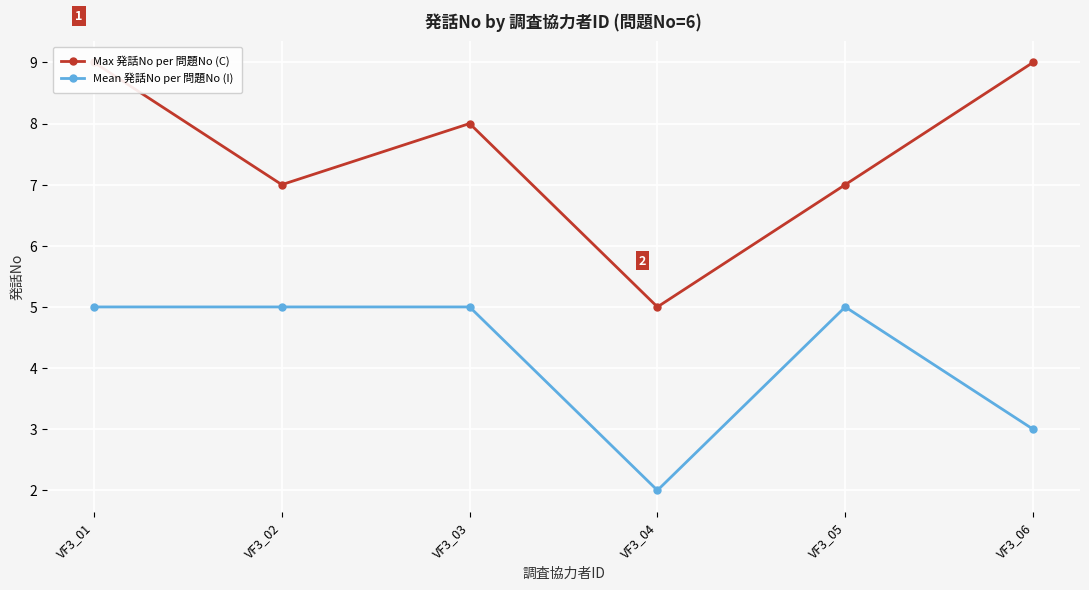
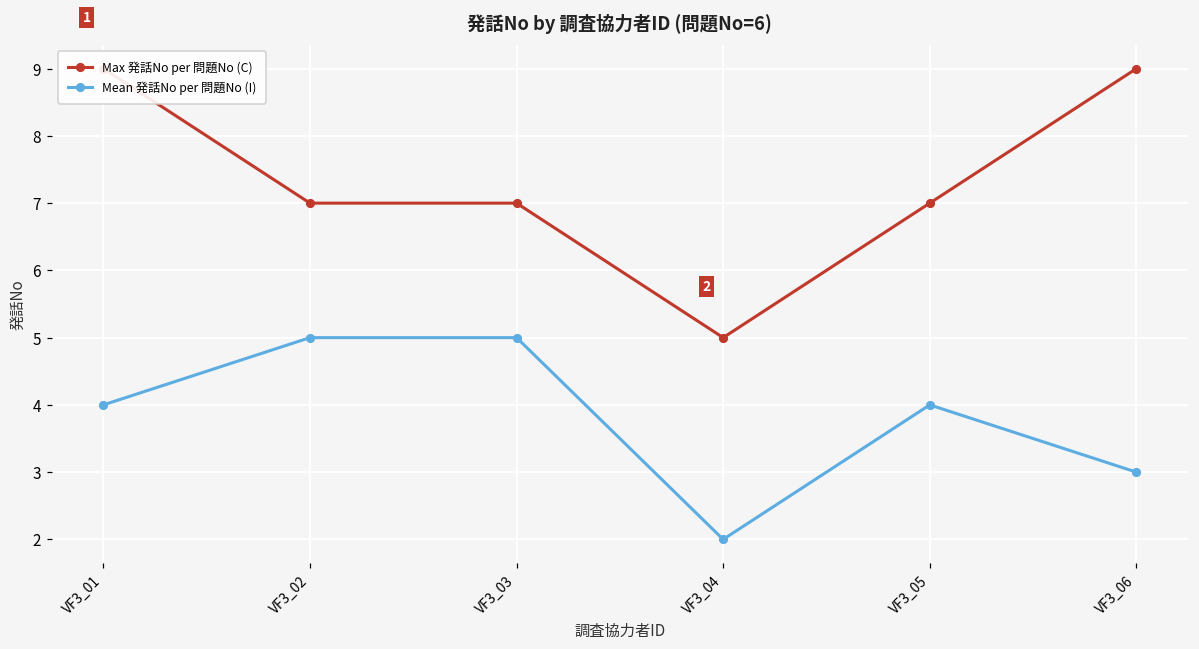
Mean 発話No per 問題No (I), VF3_01: 5 -> 4
Max 発話No per 問題No (C), VF3_03: 8 -> 7
Mean 発話No per 問題No (I), VF3_05: 5 -> 4
